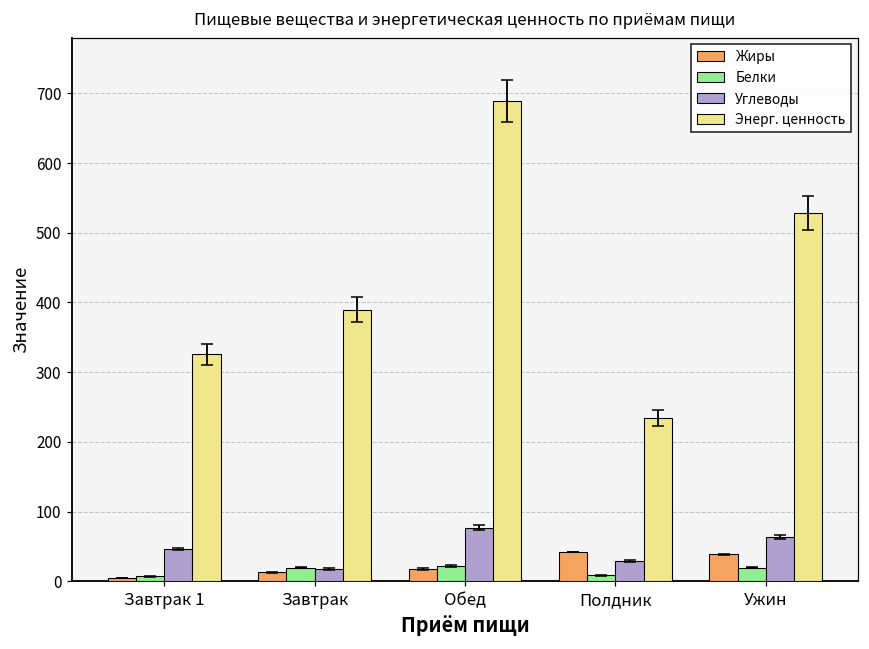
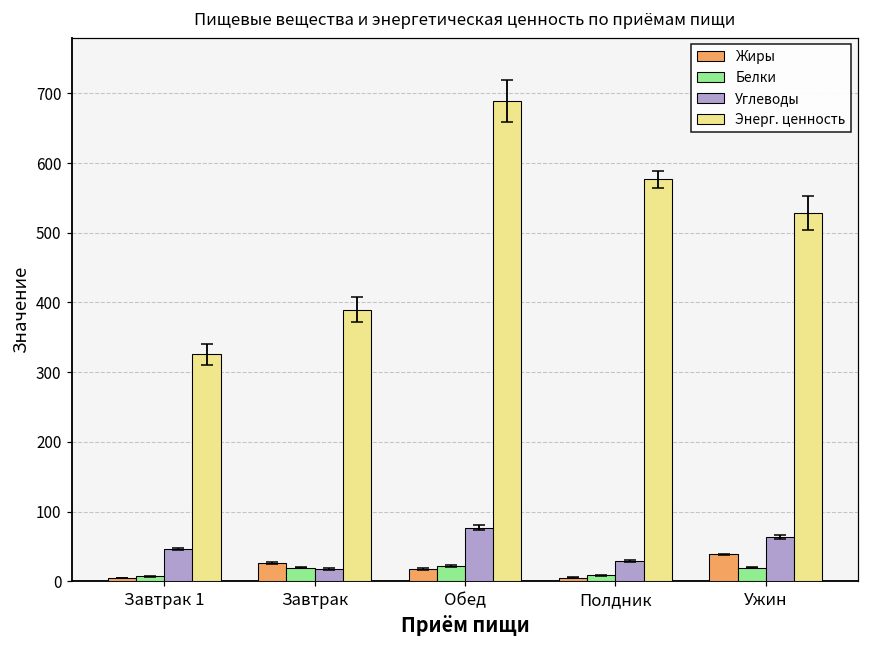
Жиры, Завтрак: 10 -> 30
Жиры, Полдник: 40 -> 10
Энерг. ценность, Полдник: 230 -> 580
